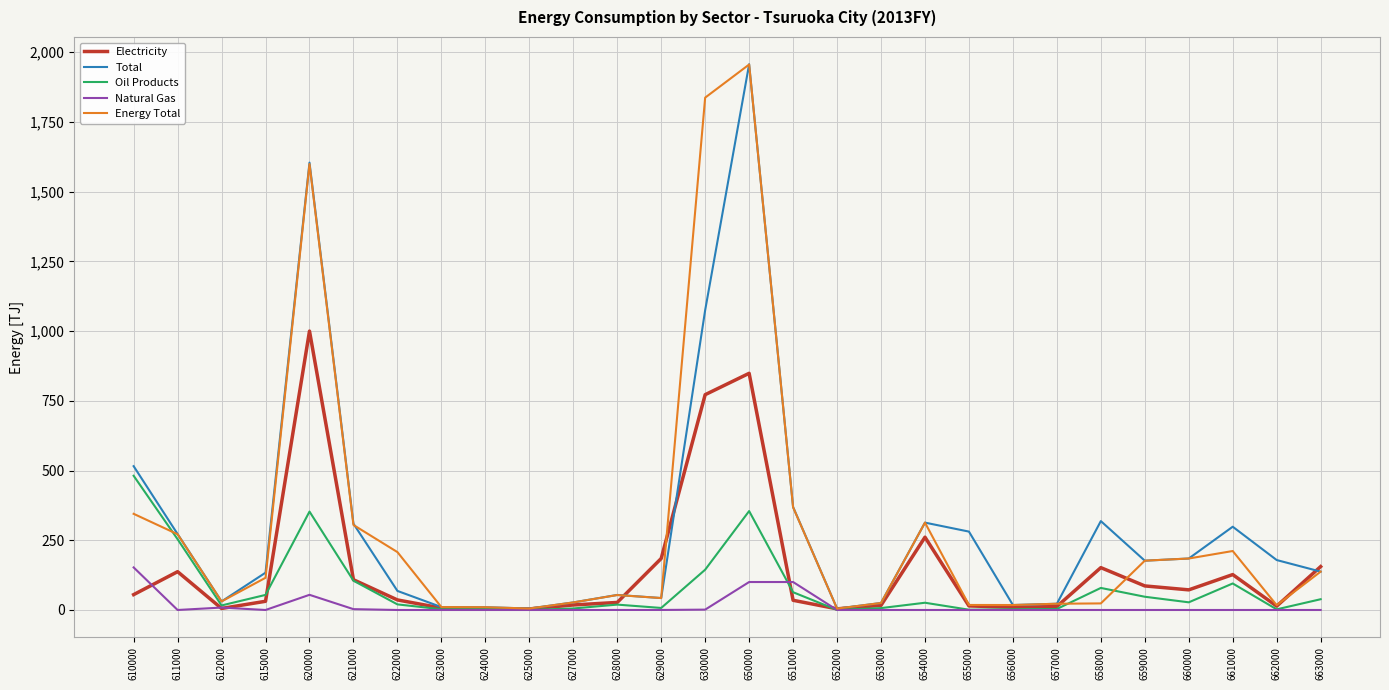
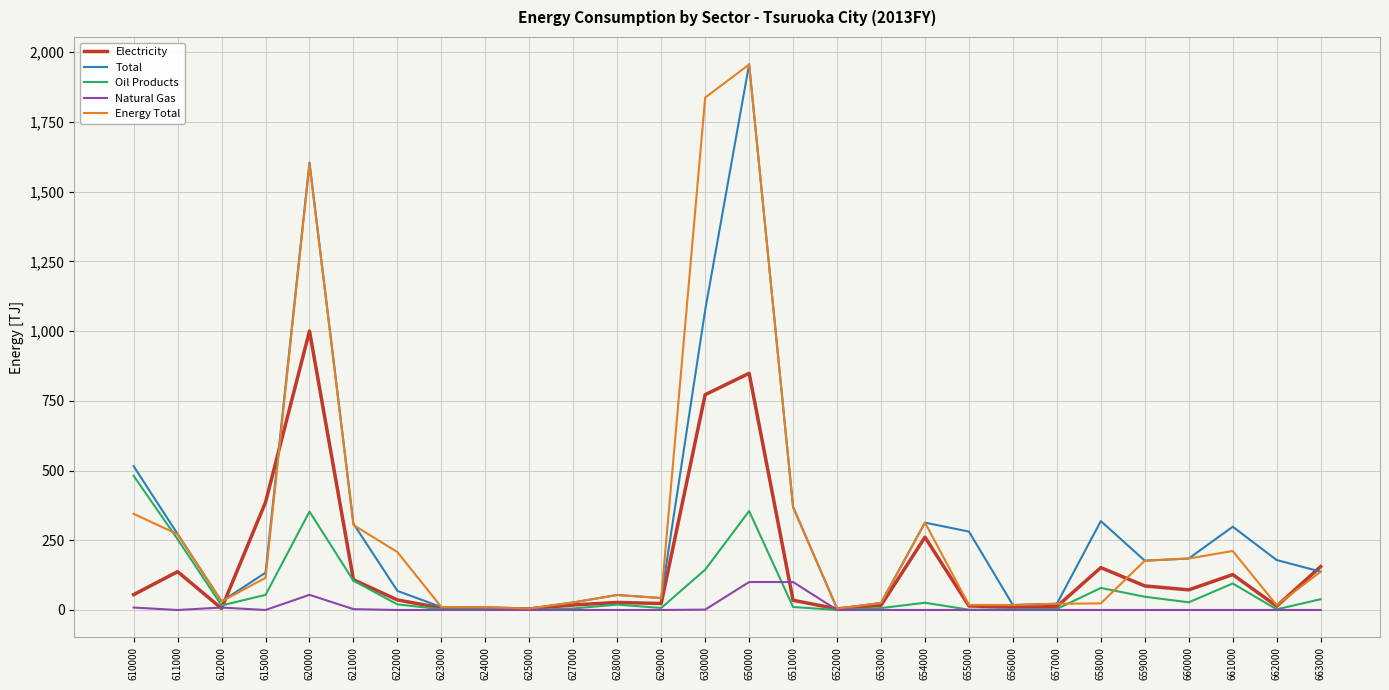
Natural Gas, 610000: 150 -> 10
Electricity, 615000: 30 -> 390
Electricity, 629000: 180 -> 20
Oil Products, 651000: 60 -> 10
